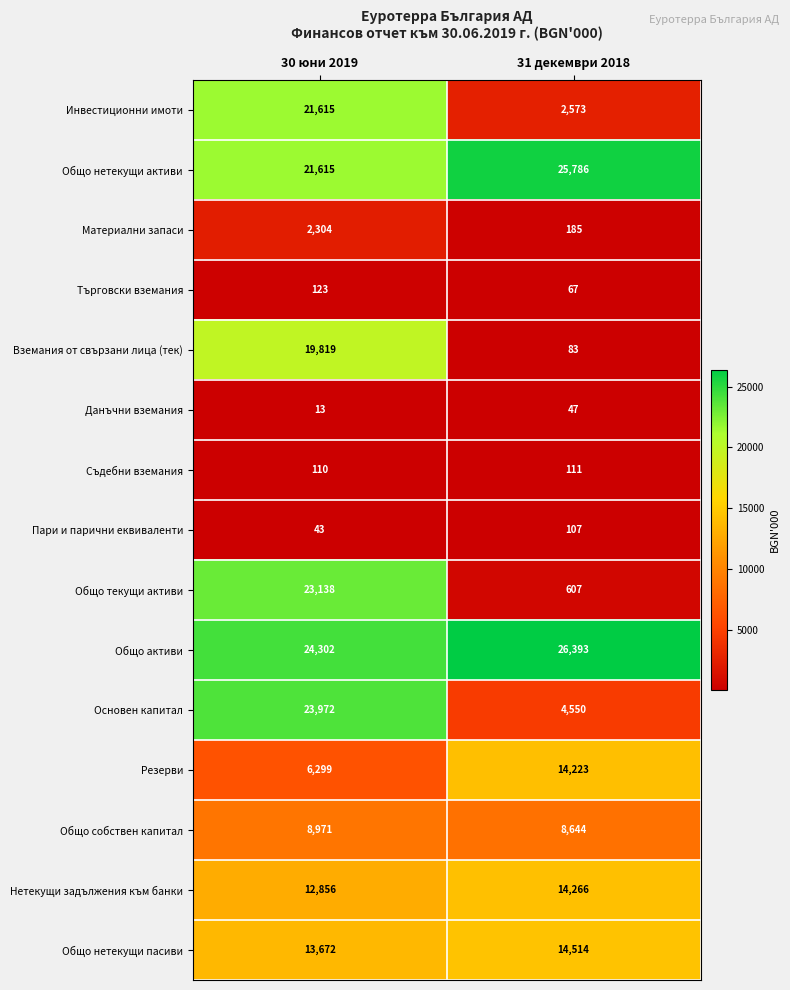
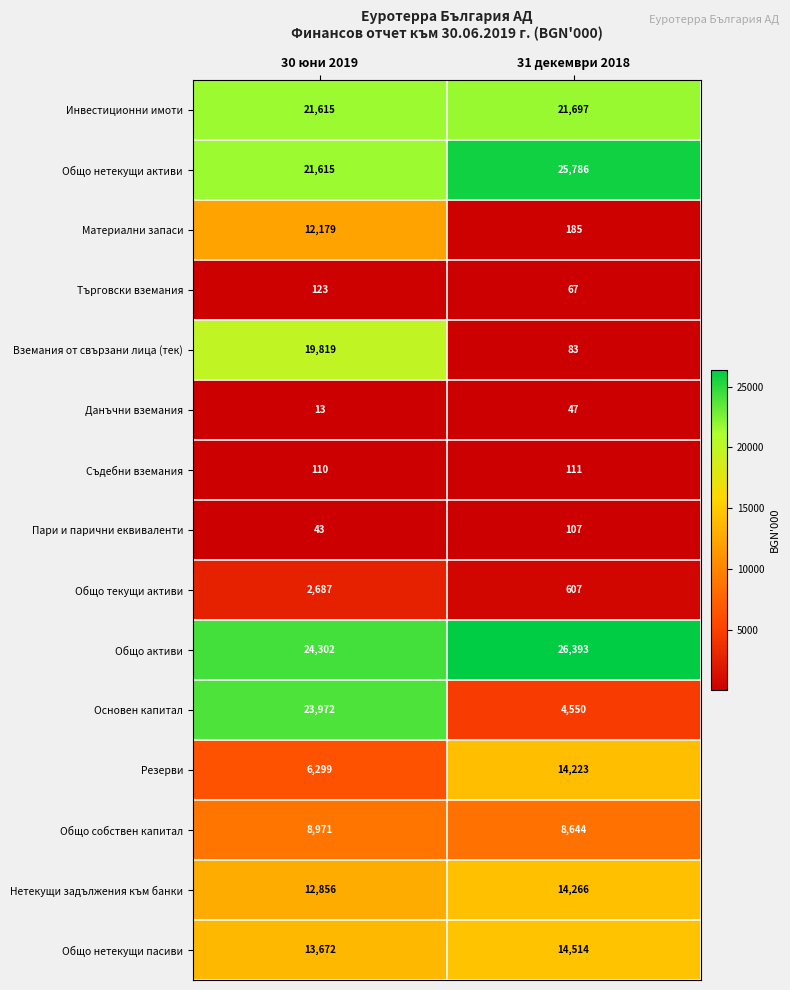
Инвестиционни имоти, 31 декември 2018: 2,573 -> 21,697
Материални запаси, 30 юни 2019: 2,304 -> 12,179
Общо текущи активи, 30 юни 2019: 23,138 -> 2,687
